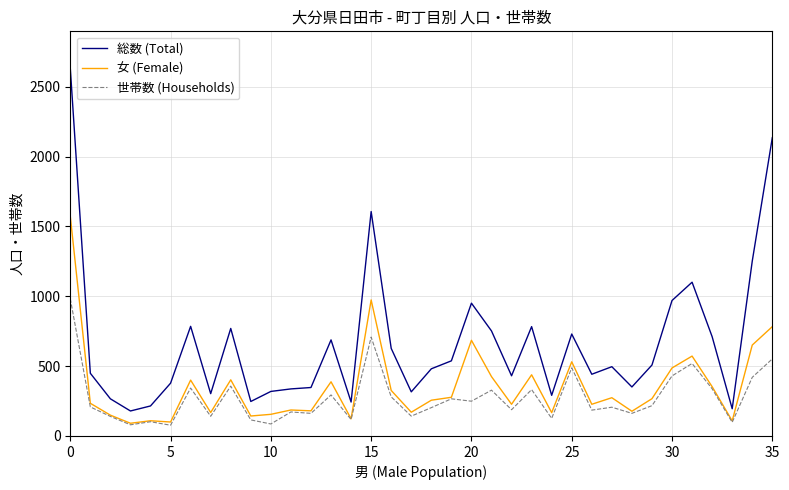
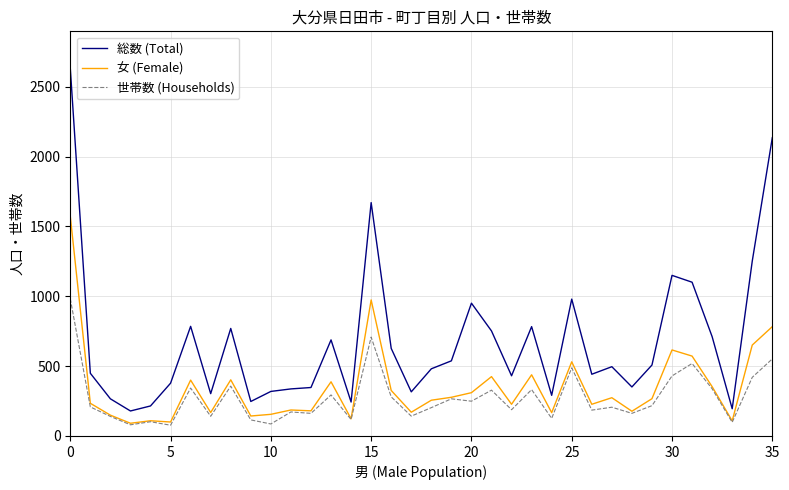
総数 (Total), 15: 1610 -> 1670
女 (Female), 20: 690 -> 310
総数 (Total), 25: 730 -> 980
総数 (Total), 30: 970 -> 1150
女 (Female), 30: 490 -> 620
